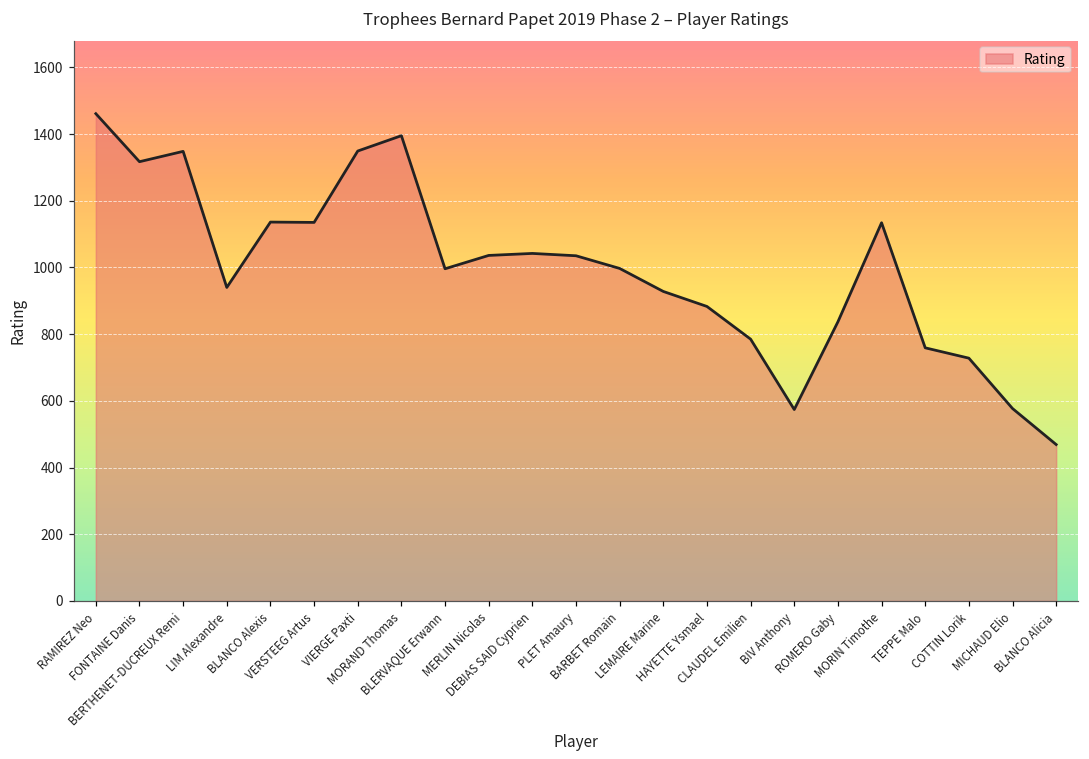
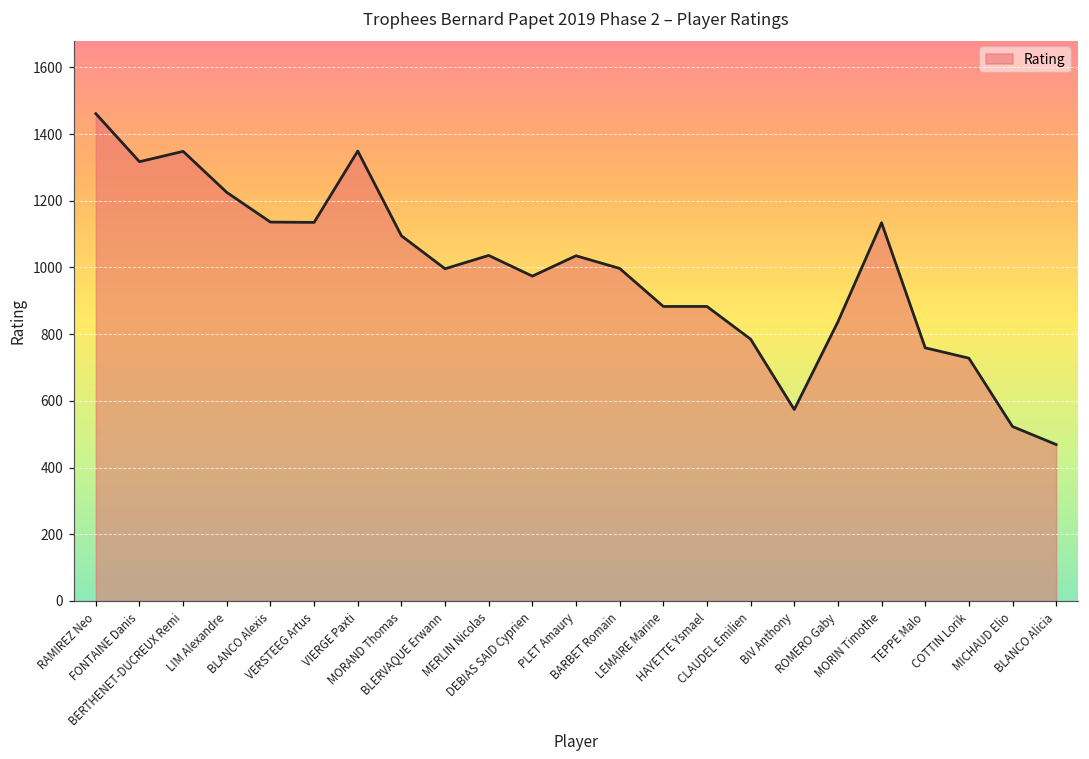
LIM Alexandre: 940 -> 1230
MORAND Thomas: 1400 -> 1100
DEBIAS SAID Cyprien: 1040 -> 970
LEMAIRE Marine: 930 -> 880
MICHAUD Elio: 580 -> 520
